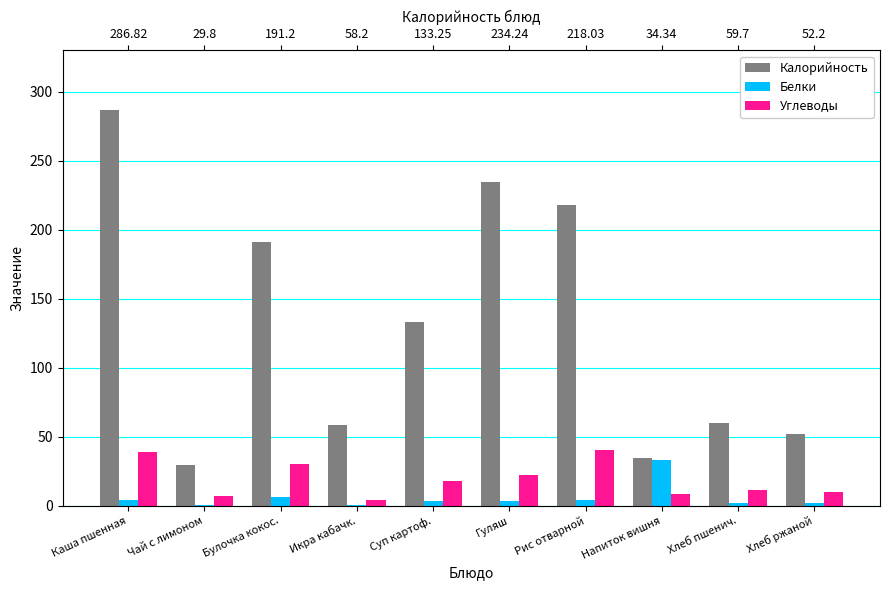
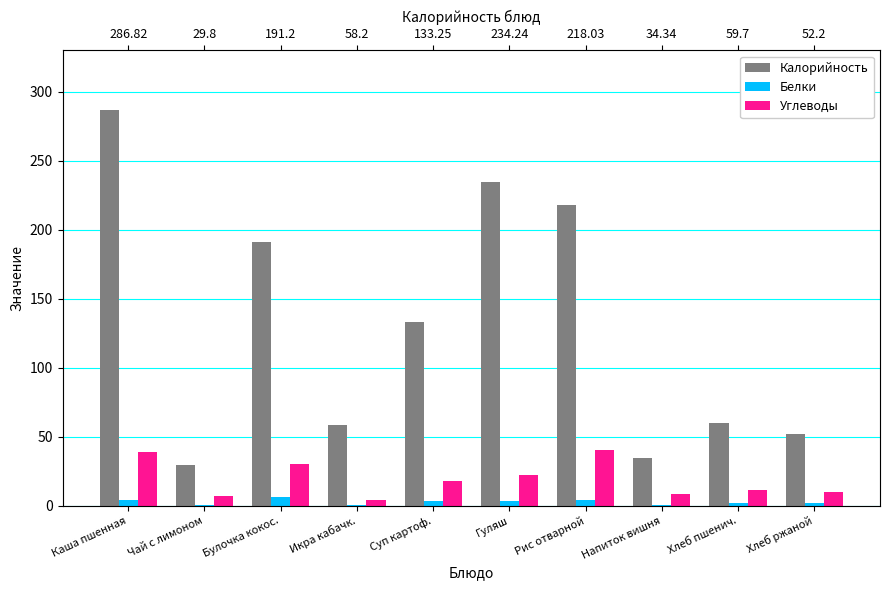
Белки, Напиток вишня: 33 -> 0
